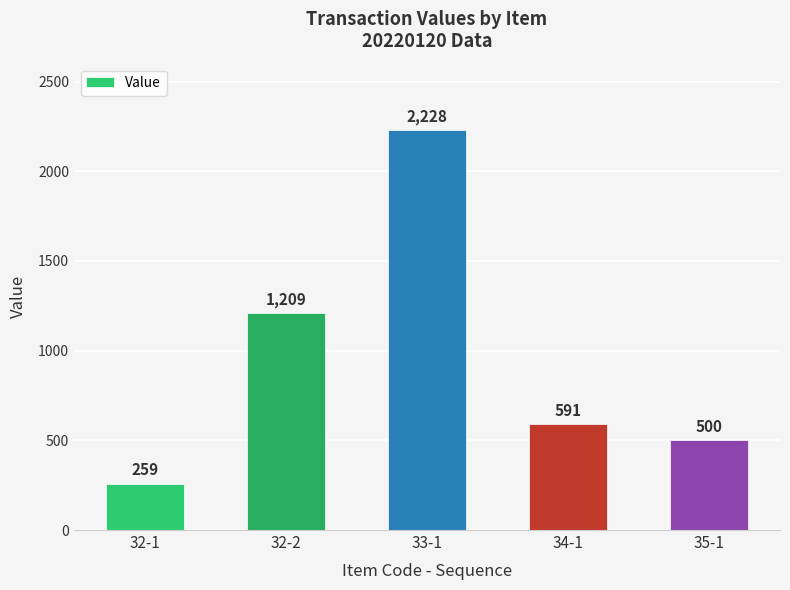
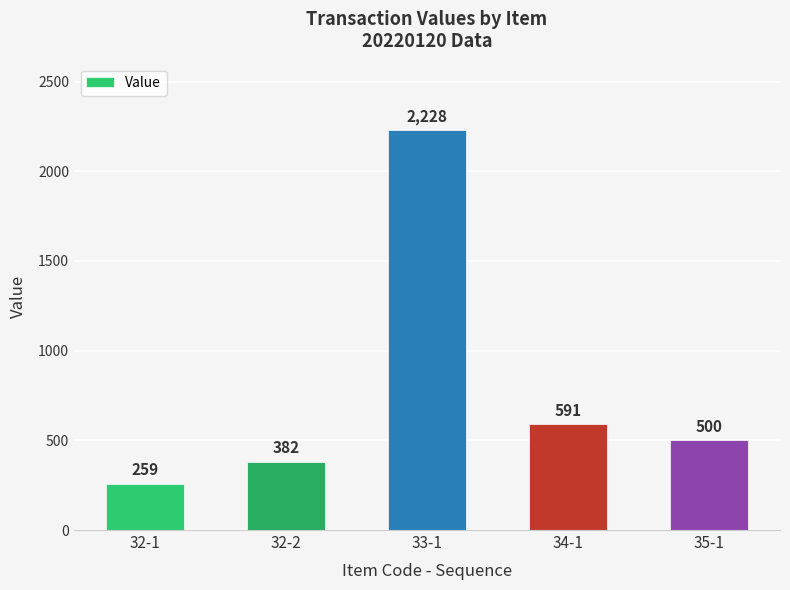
32-2: 1,209 -> 382
